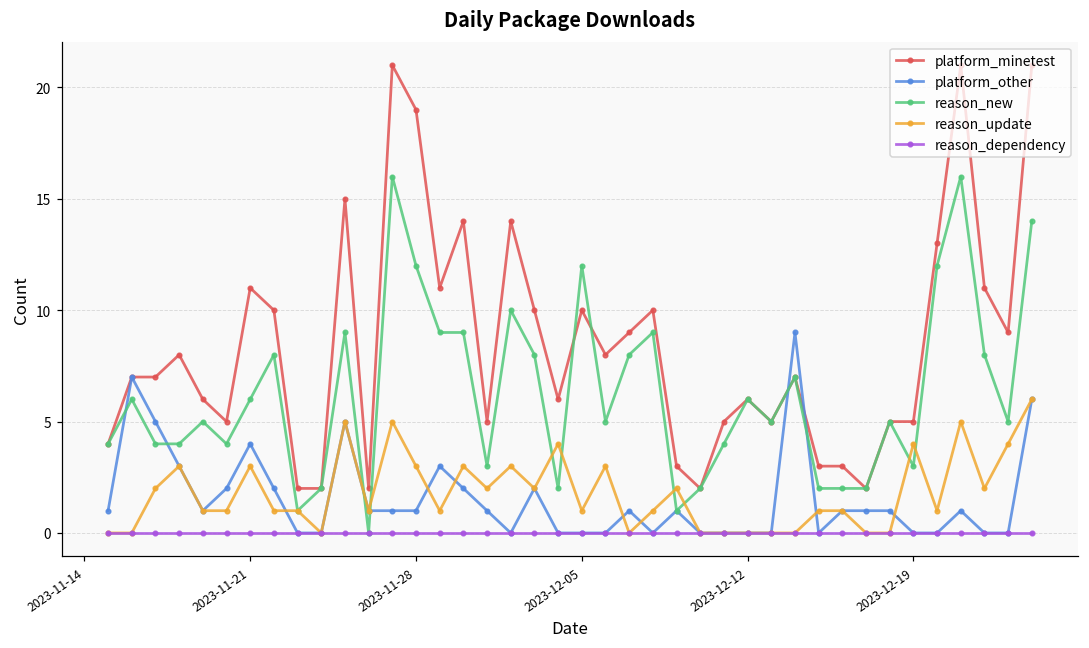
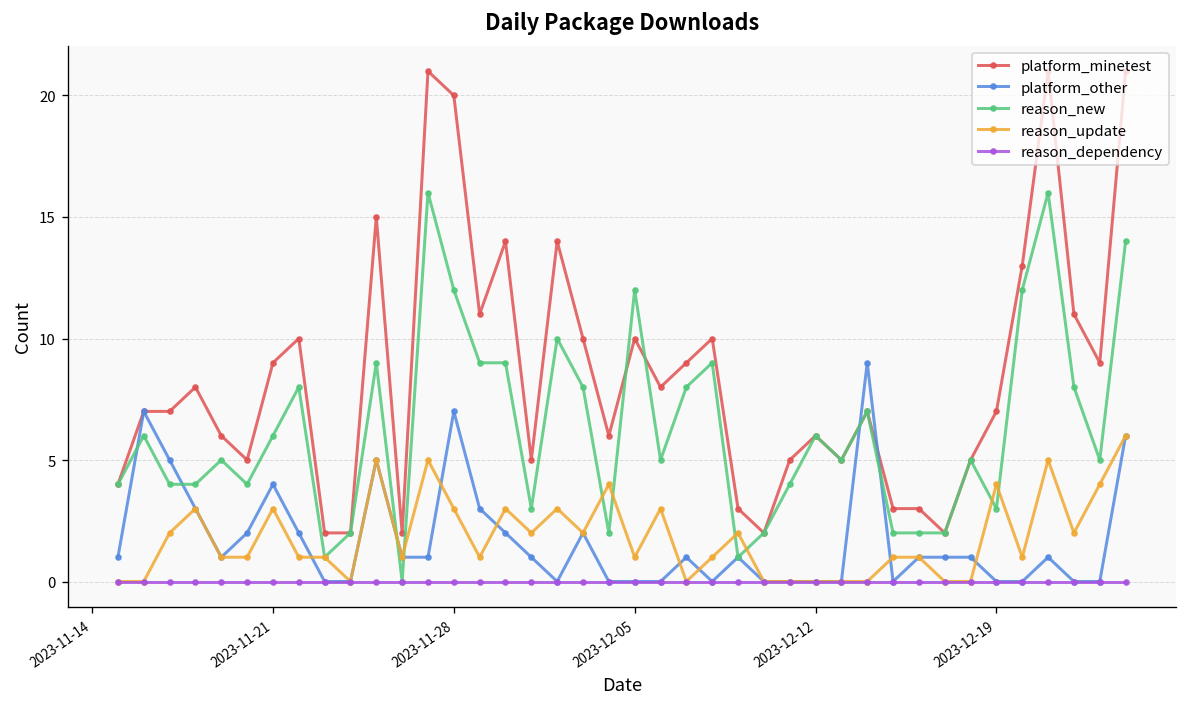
platform_minetest, 2023-11-21: 11 -> 9
platform_minetest, 2023-11-28: 19 -> 20
platform_other, 2023-11-28: 1 -> 7
platform_minetest, 2023-12-19: 5 -> 7
